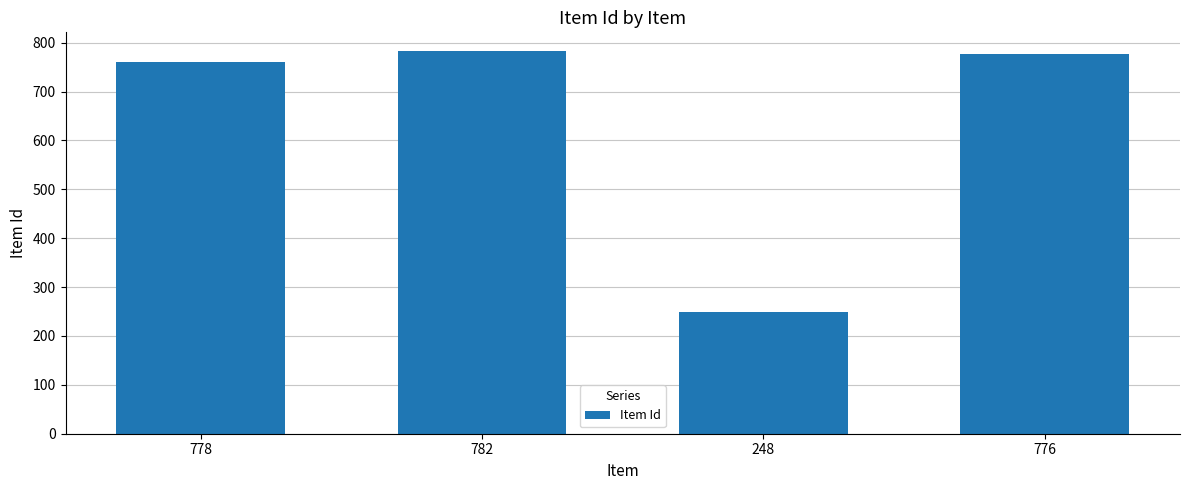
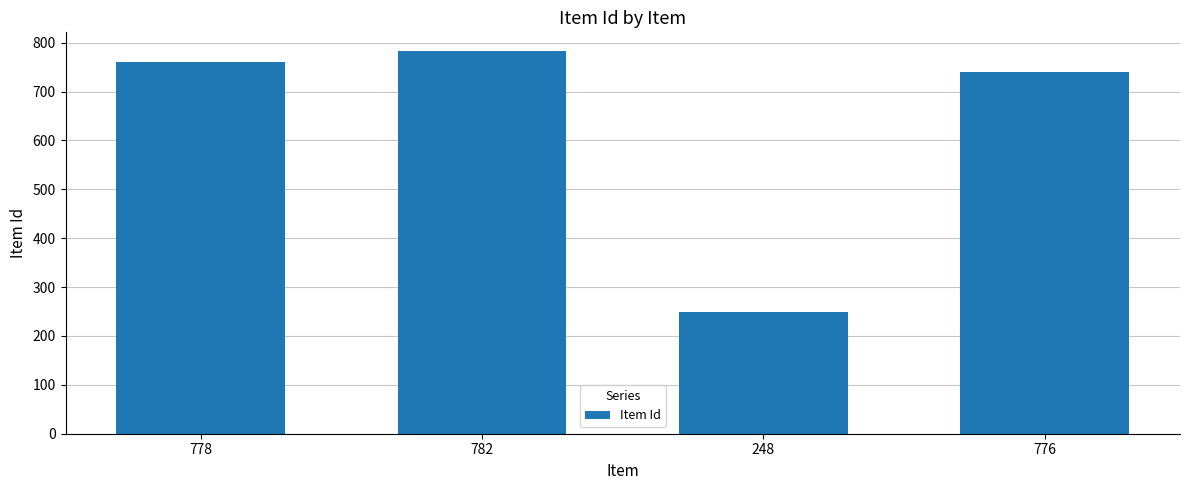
776: 780 -> 740
